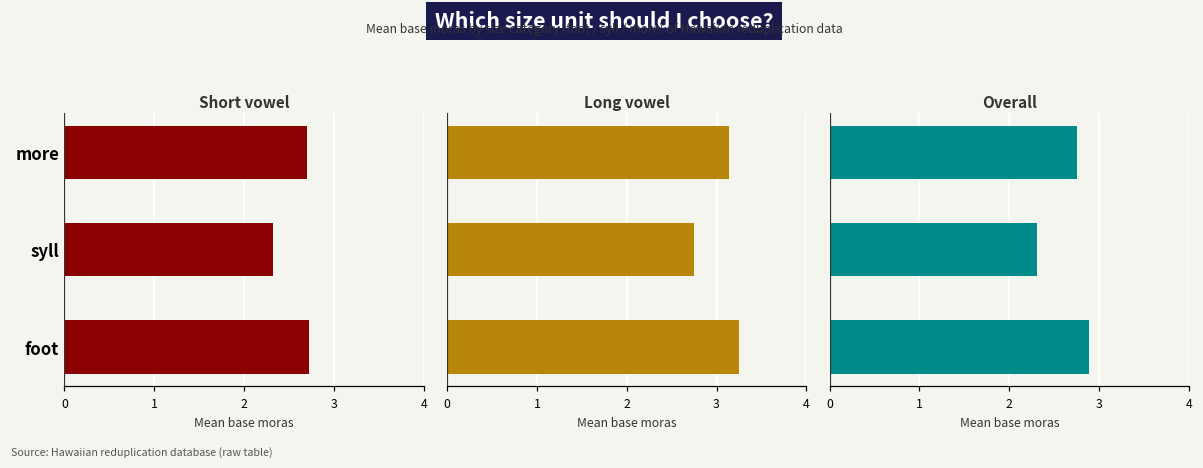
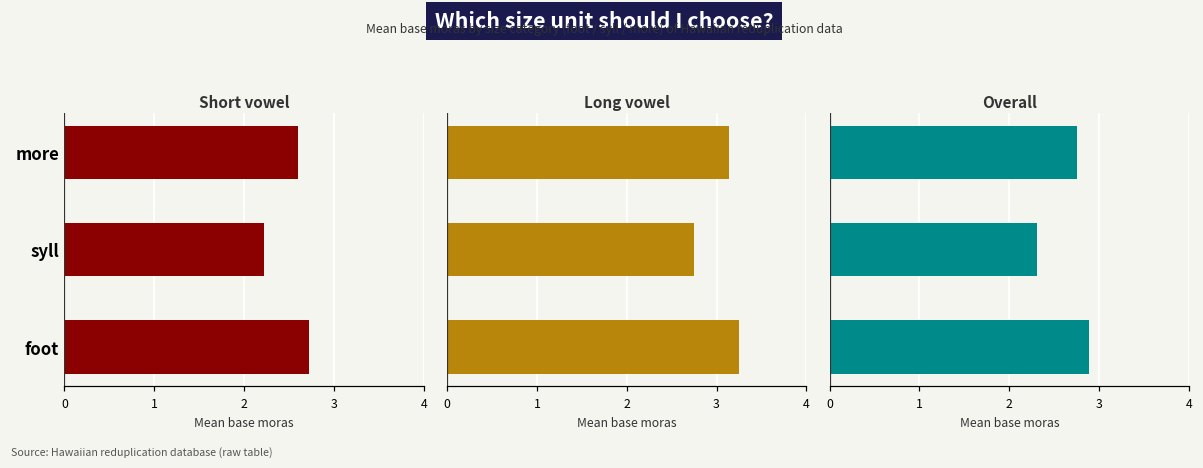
Short vowel, more: 2.7 -> 2.6
Short vowel, syll: 2.3 -> 2.2
